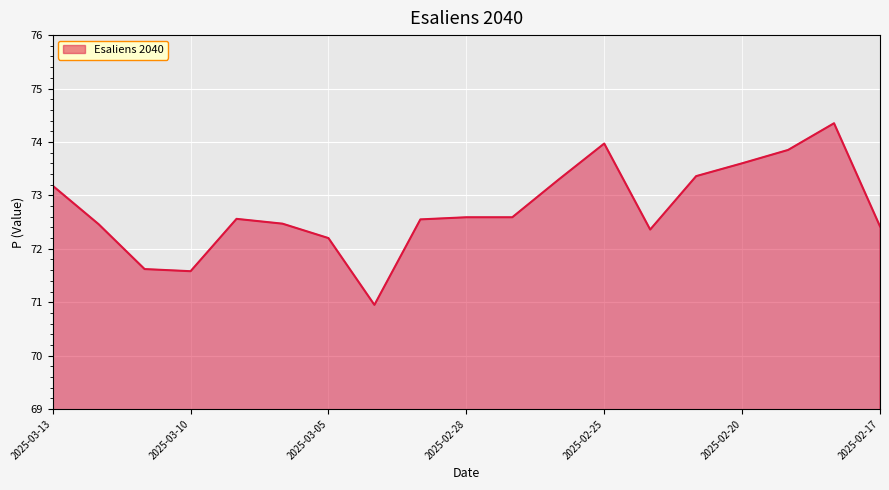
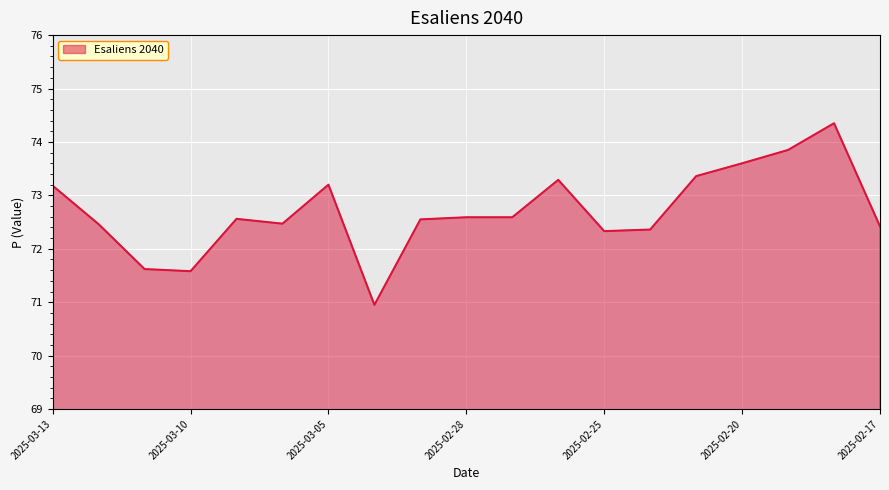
2025-03-05: 72.2 -> 73.2
2025-02-25: 74.0 -> 72.3
